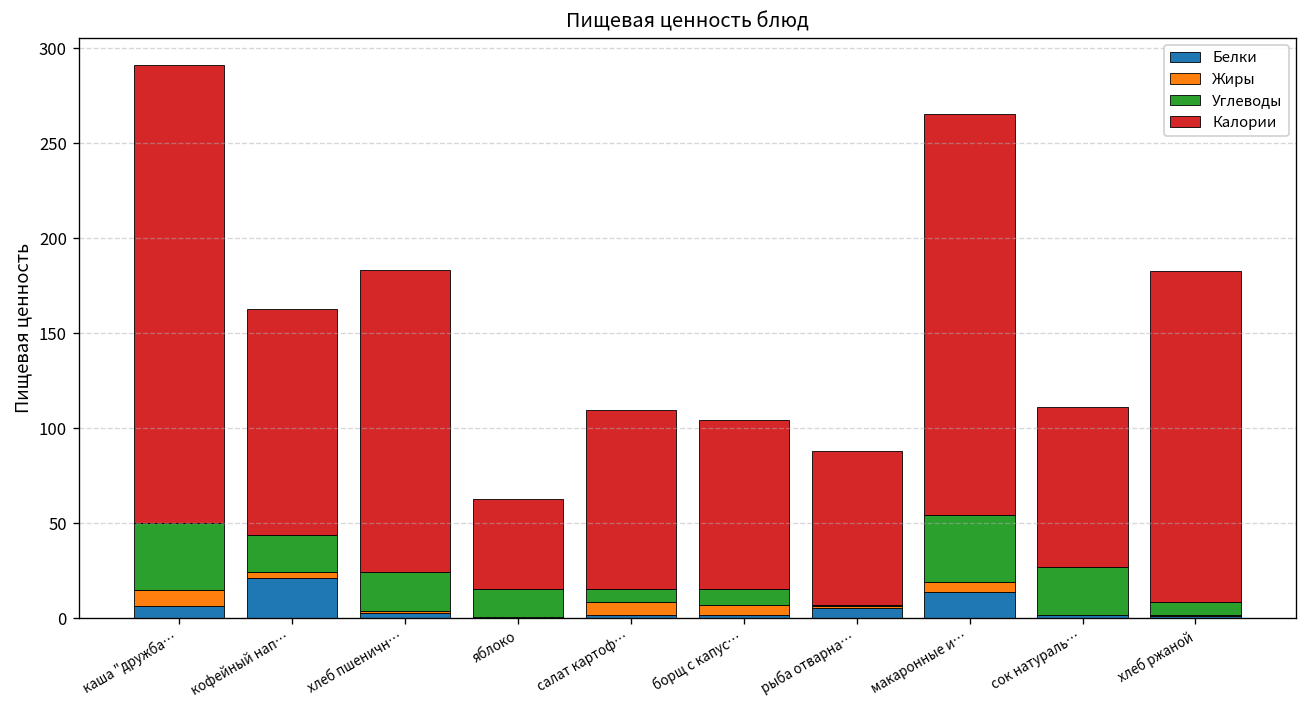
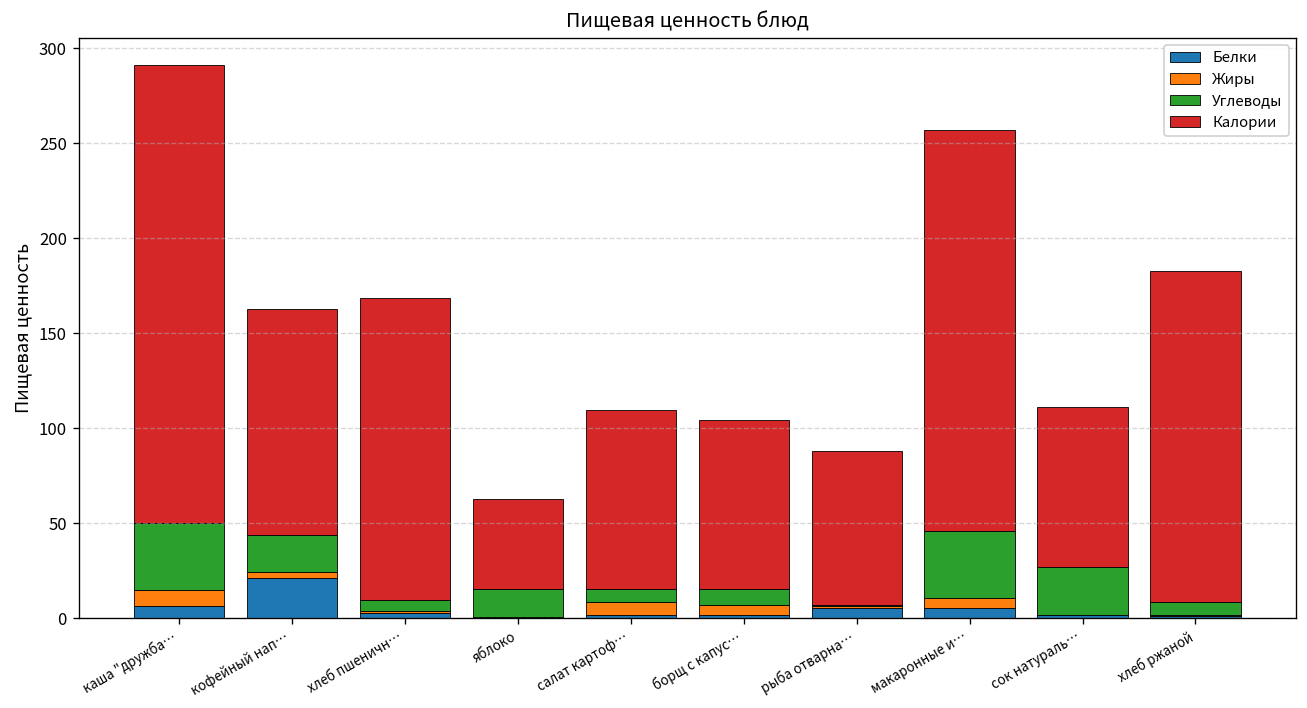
Углеводы, хлеб пшеничн…: 21 -> 6
Белки, макаронные и…: 14 -> 6
